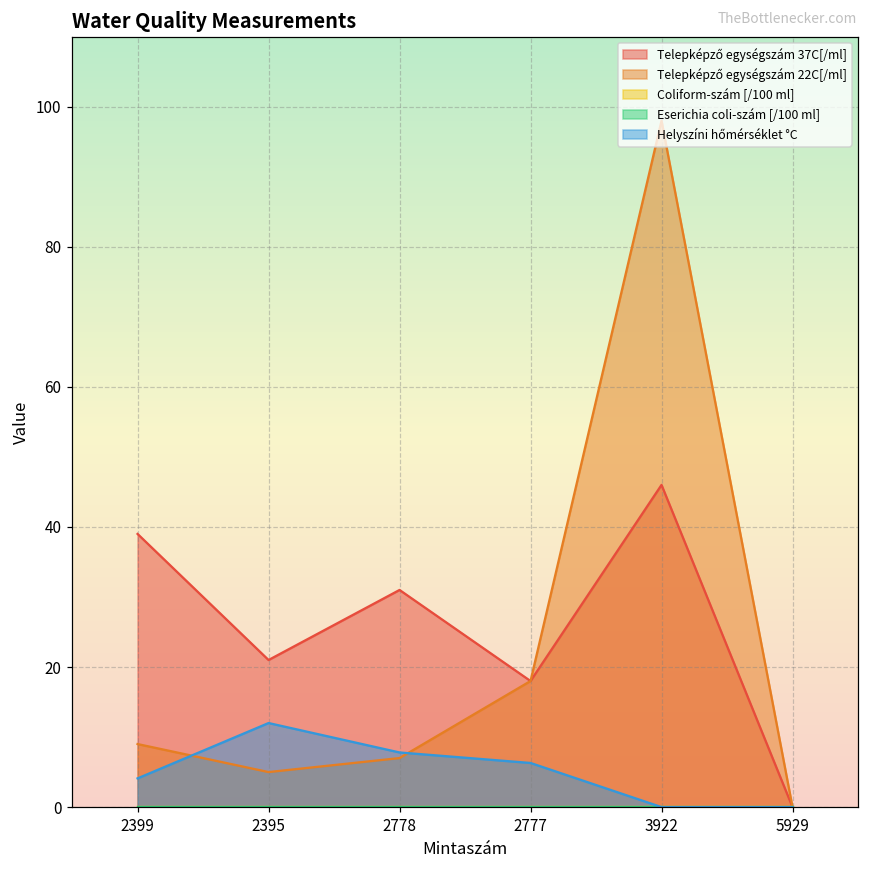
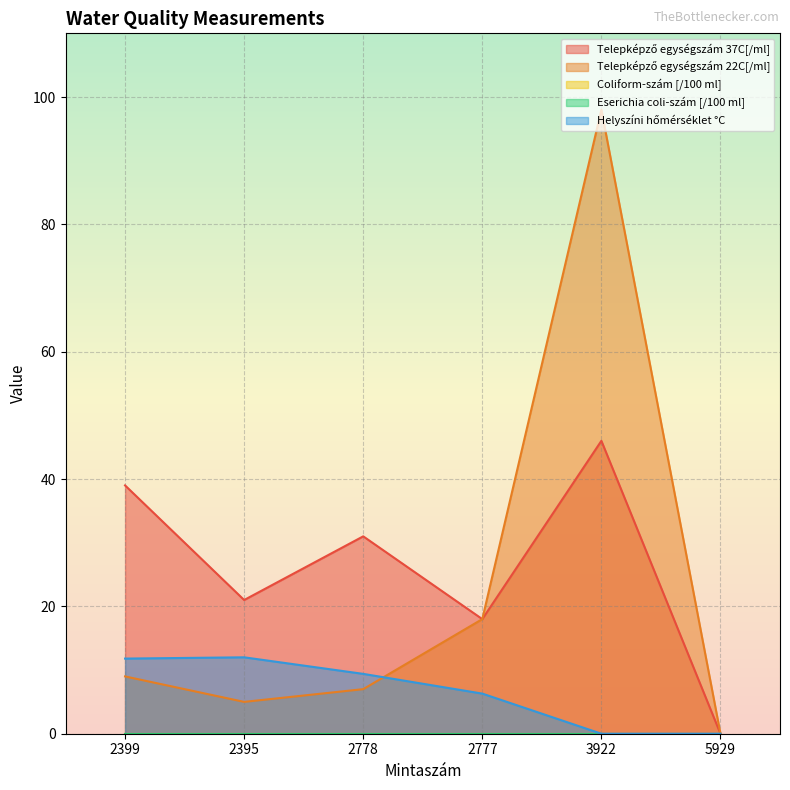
Helyszíni hőmérséklet °C, 2399: 4 -> 12
Helyszíni hőmérséklet °C, 2778: 8 -> 9
